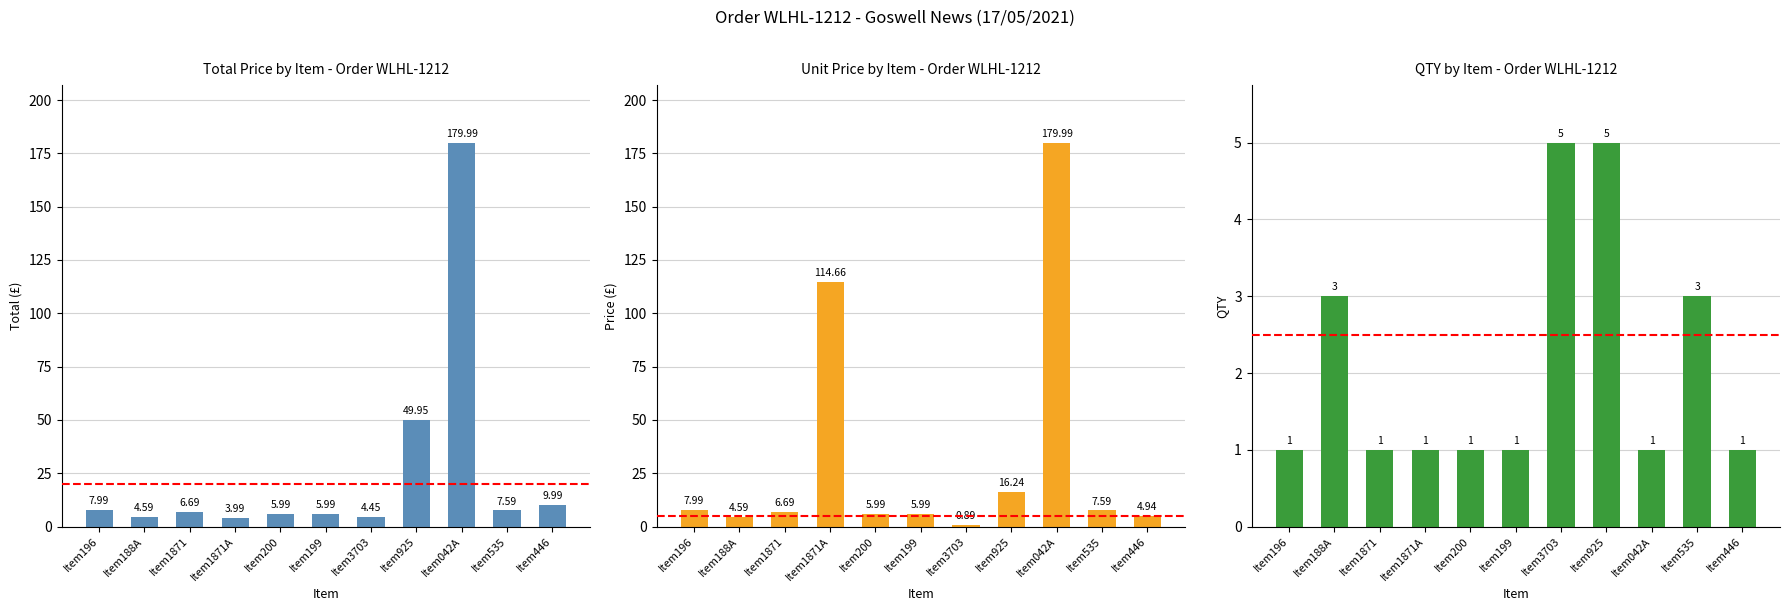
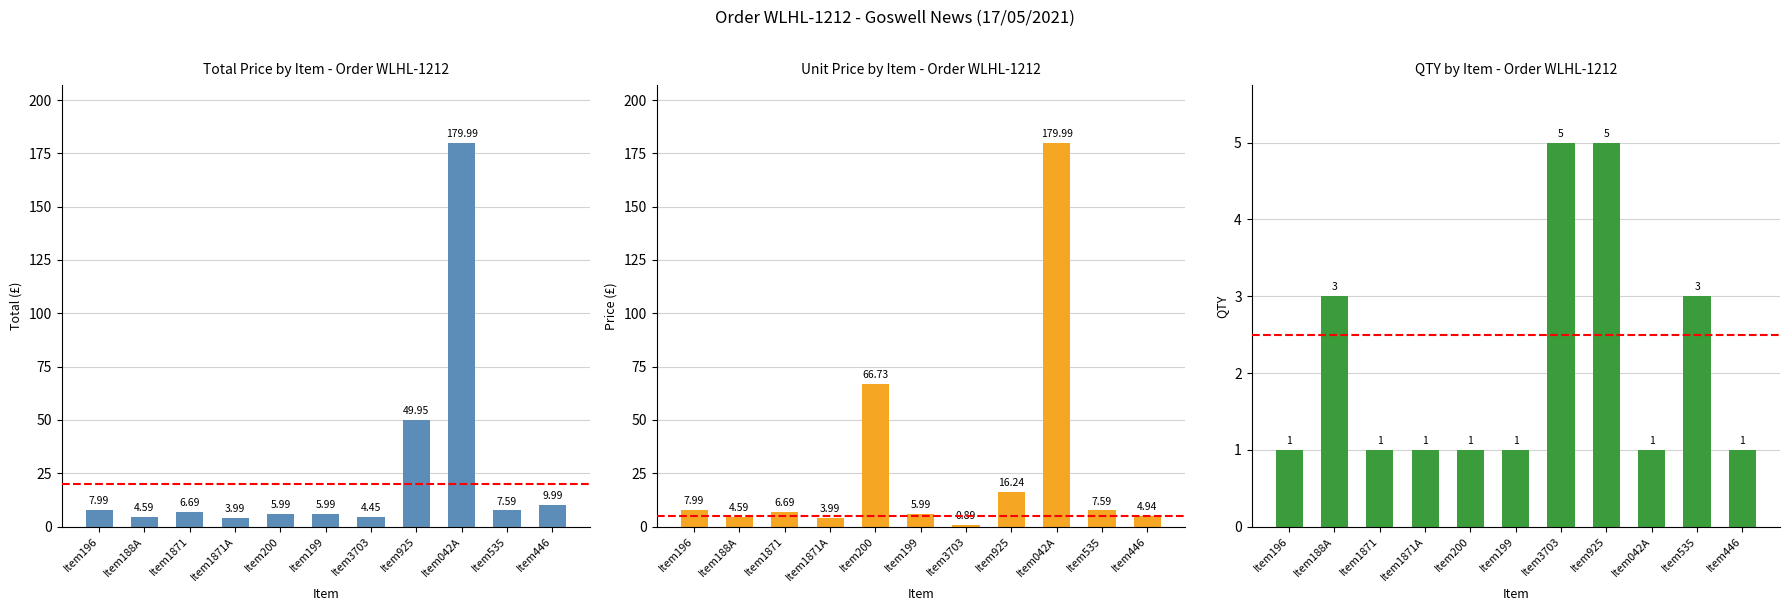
Unit Price by Item - Order WLHL-1212, Item1871A: 114.66 -> 3.99
Unit Price by Item - Order WLHL-1212, Item200: 5.99 -> 66.73
